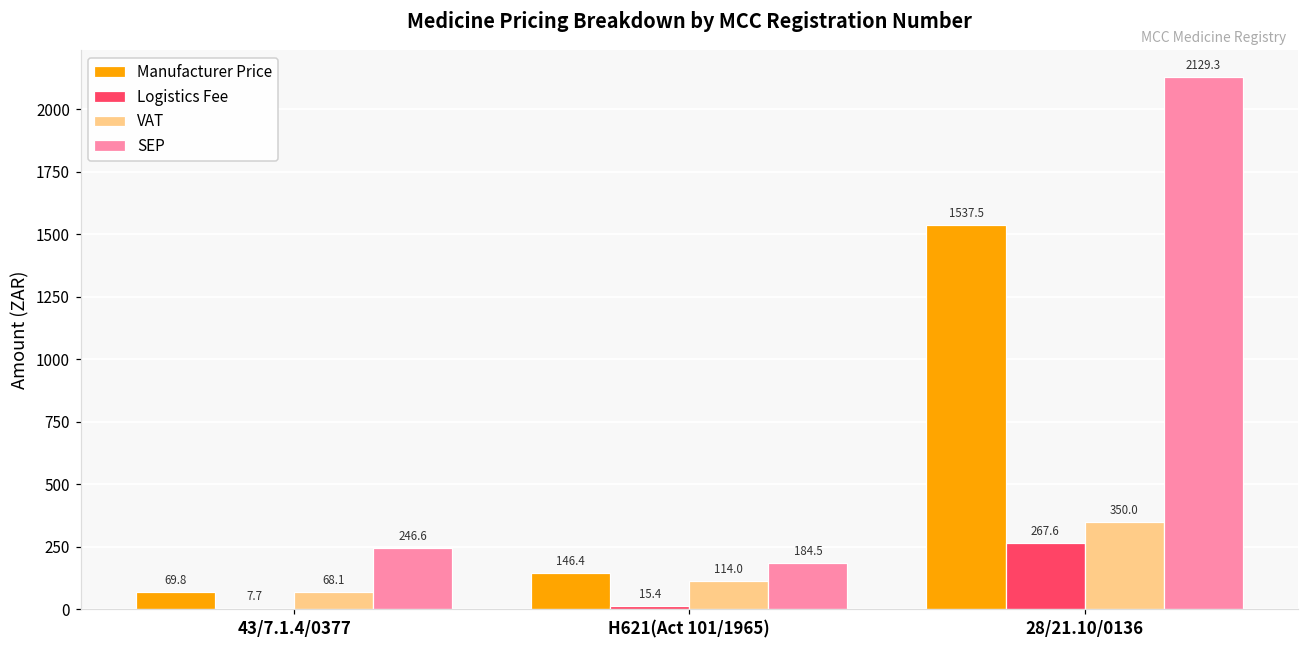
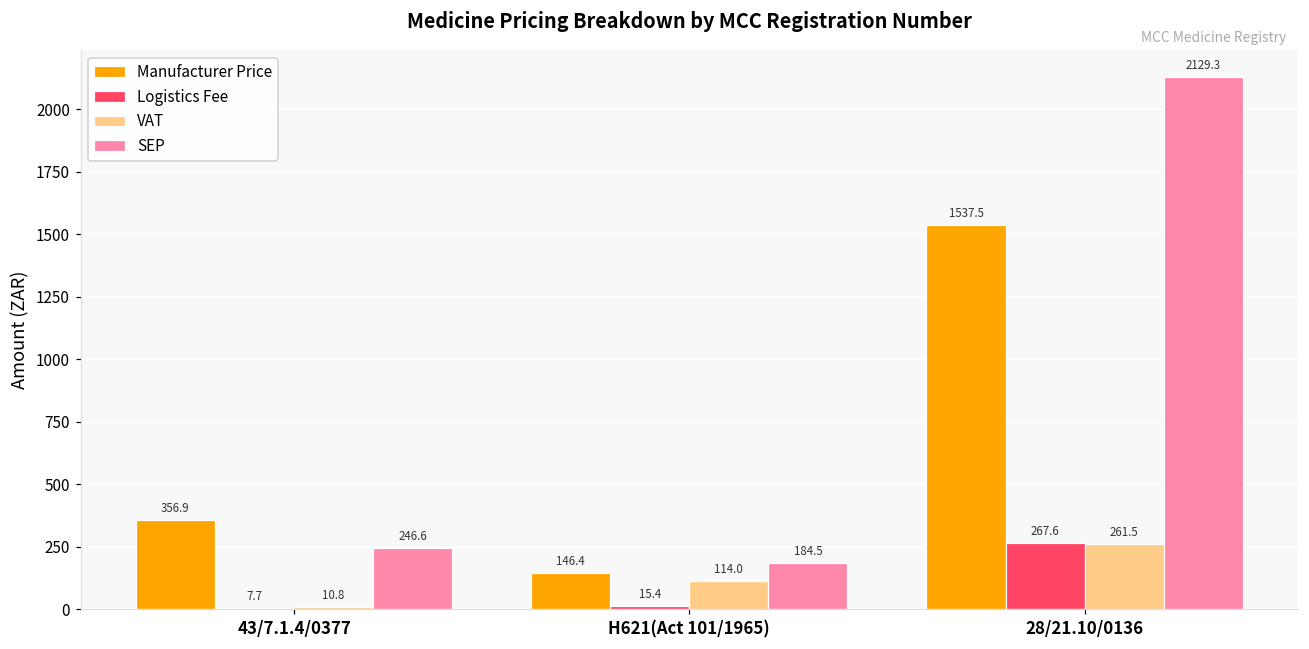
Manufacturer Price, 43/7.1.4/0377: 69.8 -> 356.9
VAT, 43/7.1.4/0377: 68.1 -> 10.8
VAT, 28/21.10/0136: 350.0 -> 261.5
